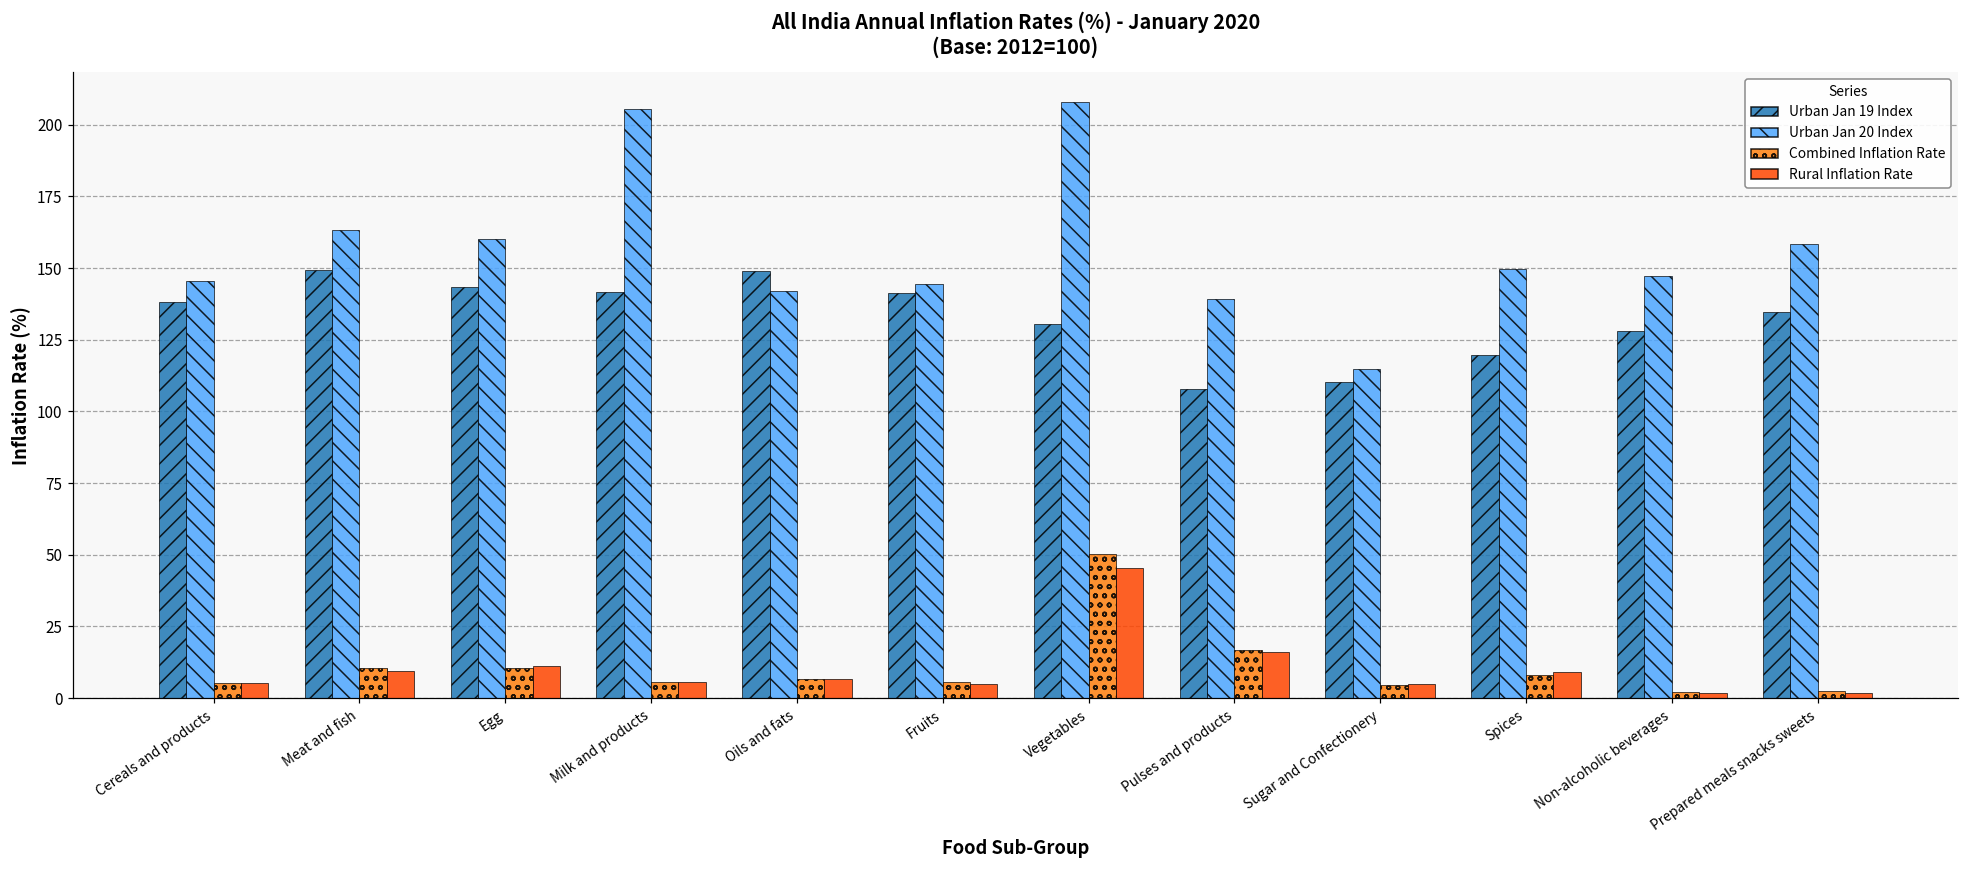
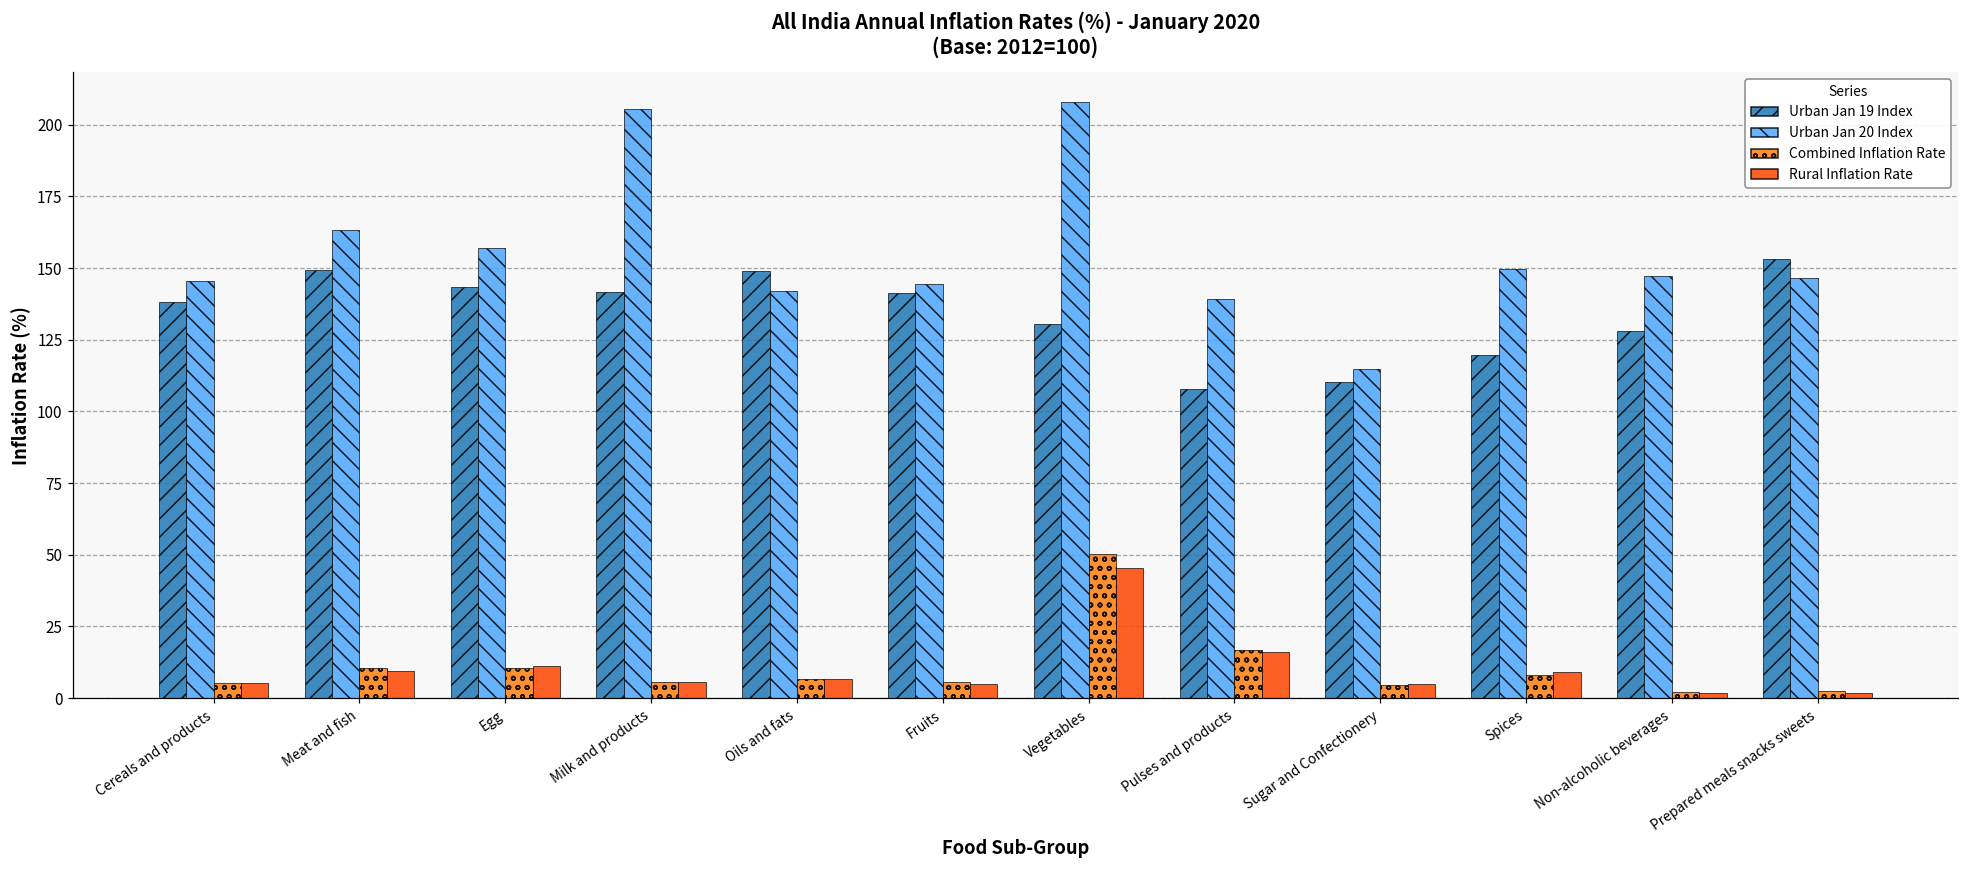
Urban Jan 20 Index, Egg: 160 -> 157
Urban Jan 19 Index, Prepared meals snacks sweets: 135 -> 153
Urban Jan 20 Index, Prepared meals snacks sweets: 159 -> 146
